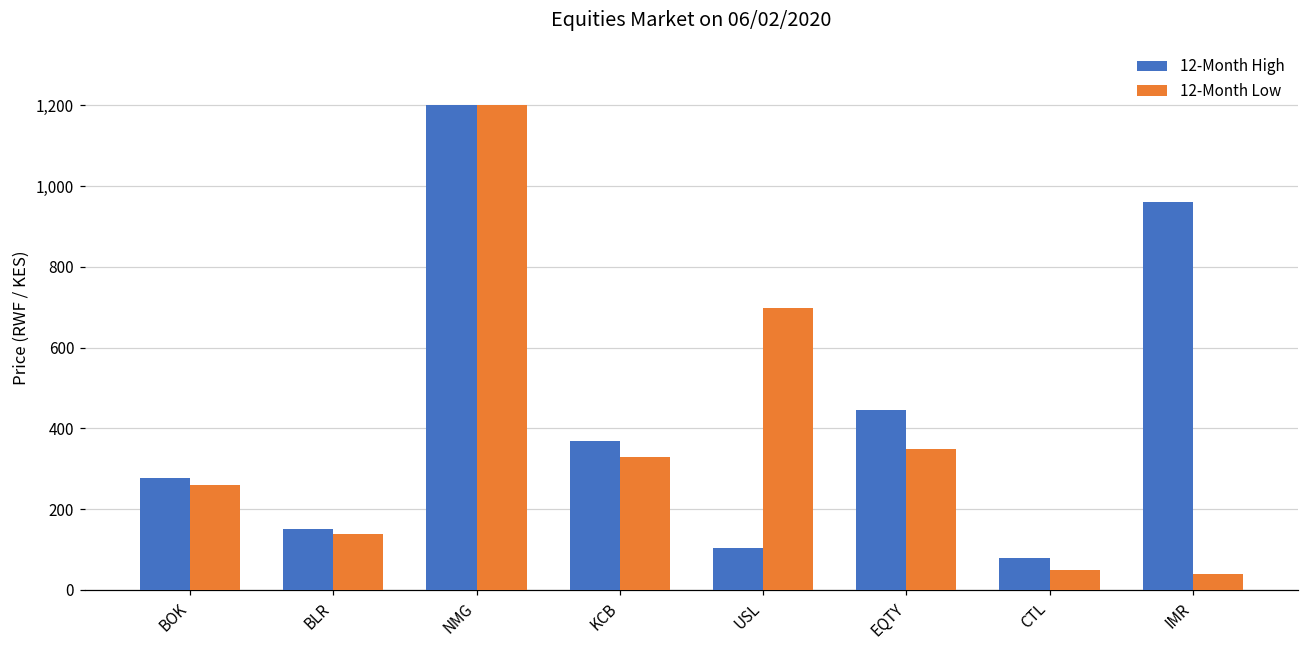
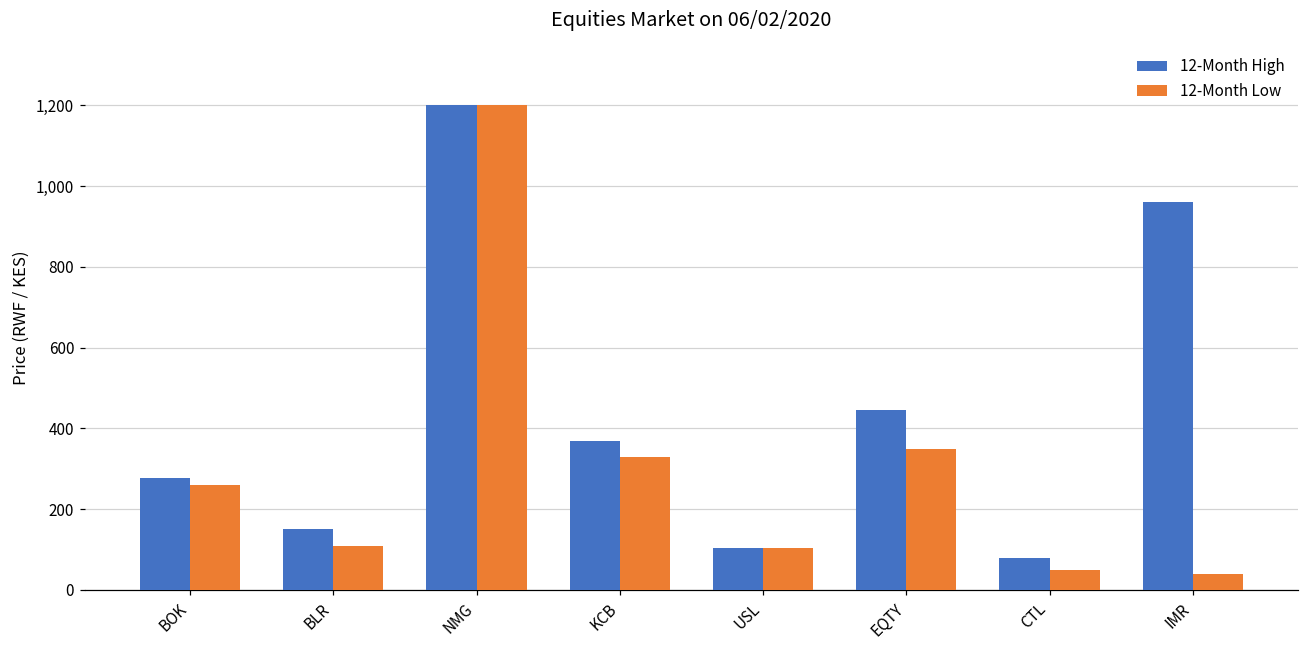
12-Month Low, BLR: 140 -> 110
12-Month Low, USL: 700 -> 100
